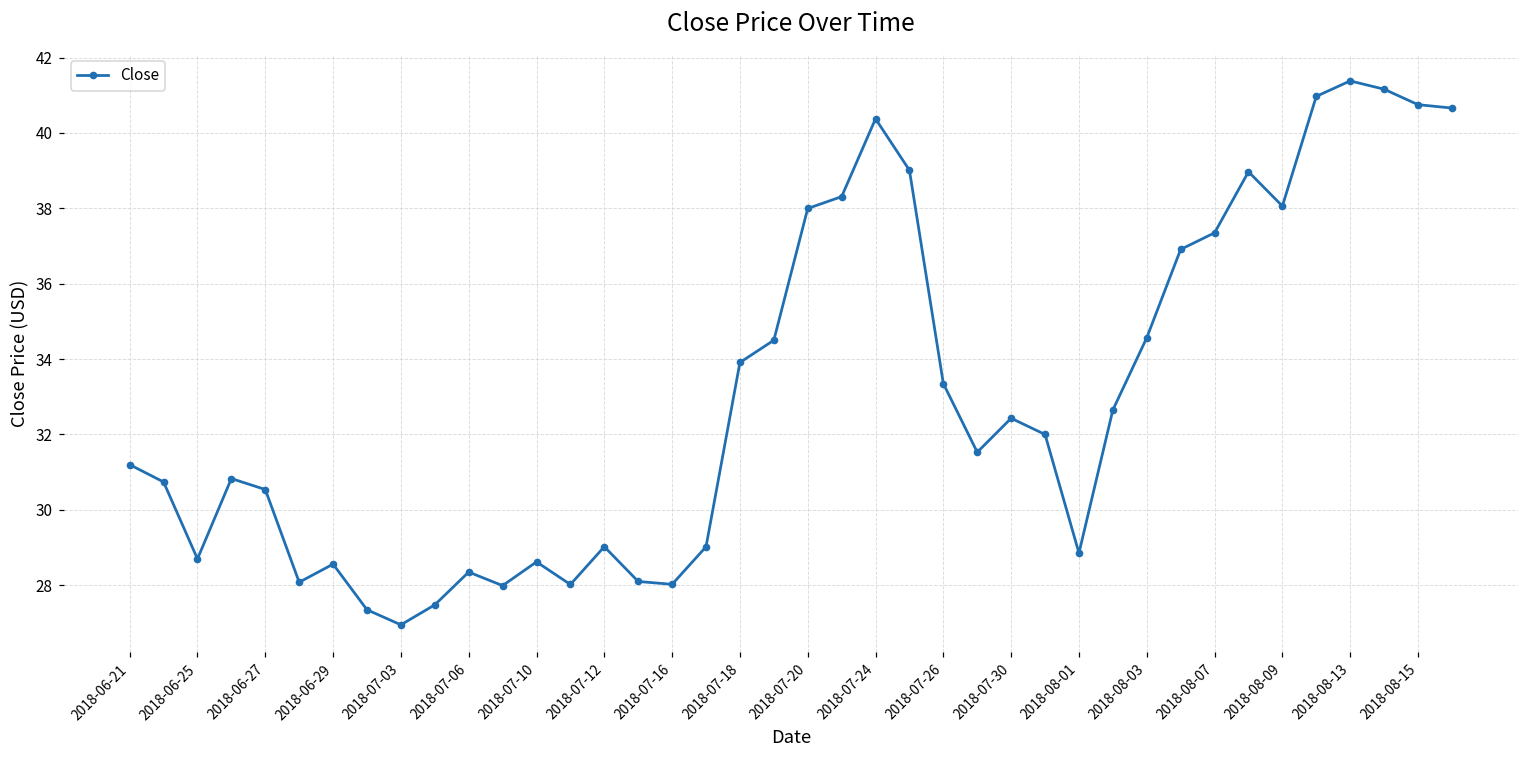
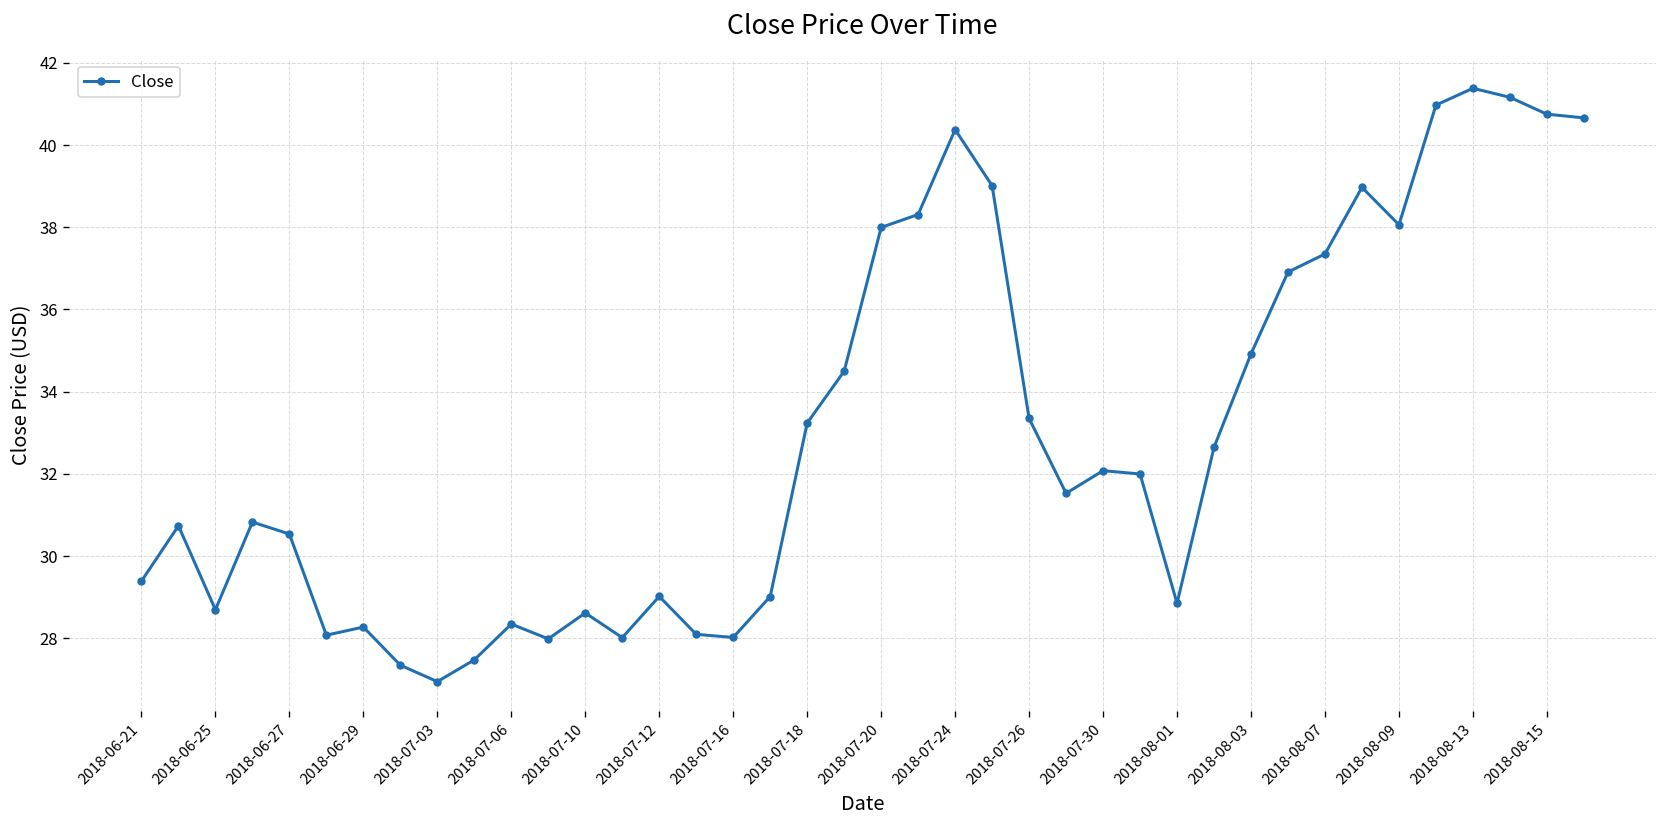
2018-06-21: 31.2 -> 29.4
2018-06-29: 28.6 -> 28.3
2018-07-18: 33.9 -> 33.2
2018-07-30: 32.4 -> 32.1
2018-08-03: 34.6 -> 34.9
